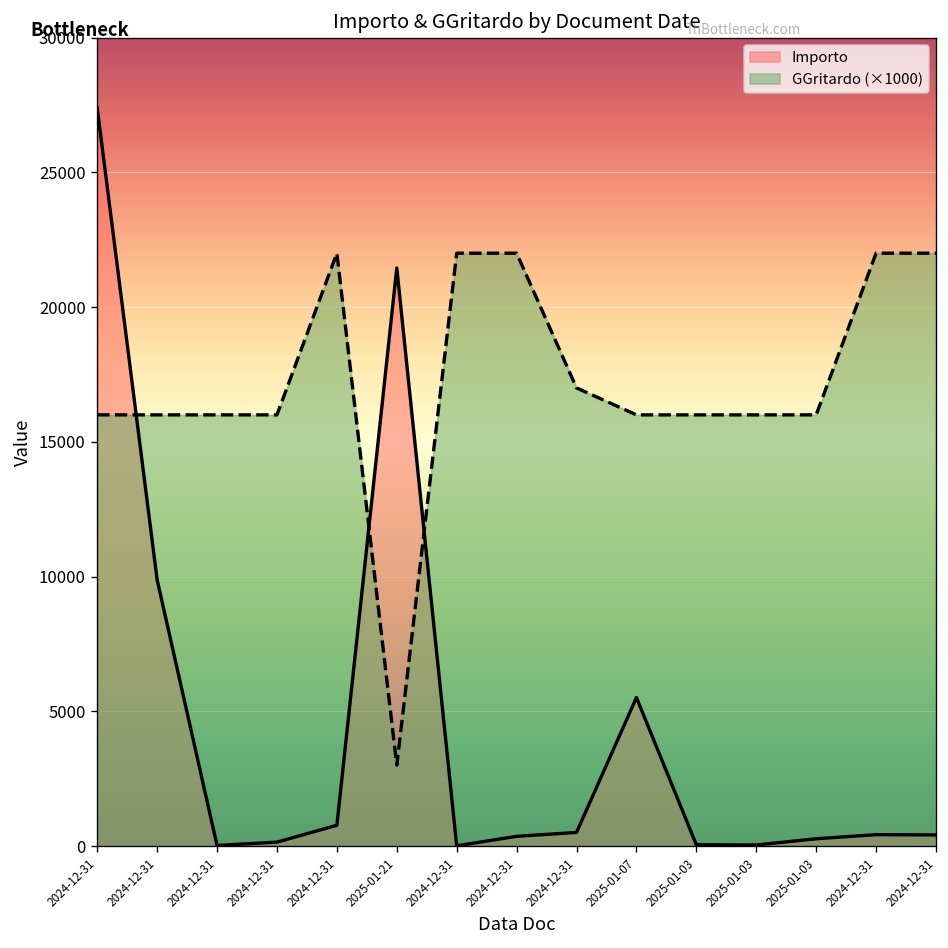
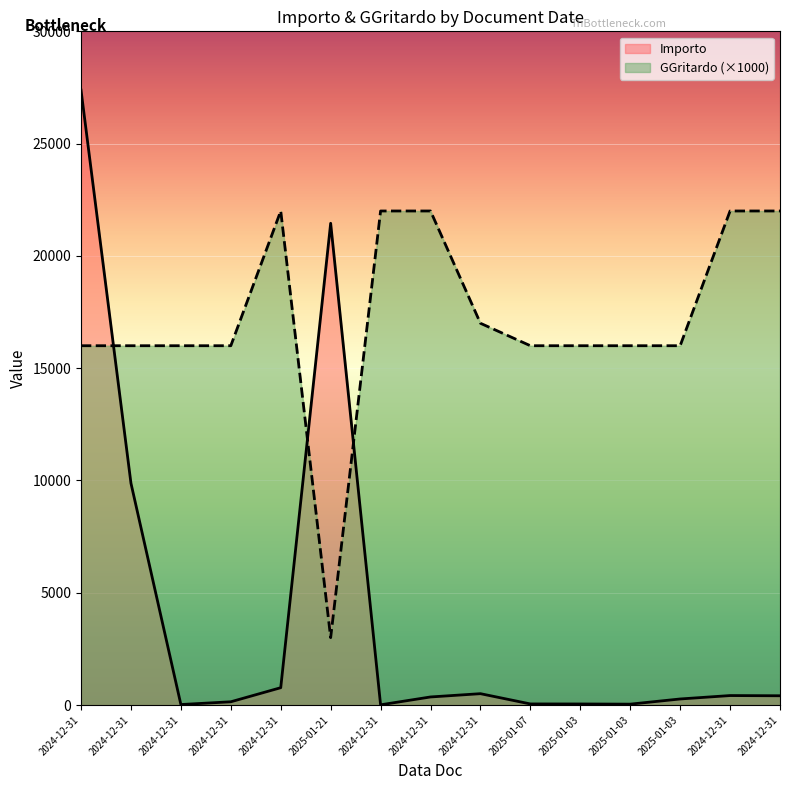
Importo, 2025-01-07: 5500 -> 0
